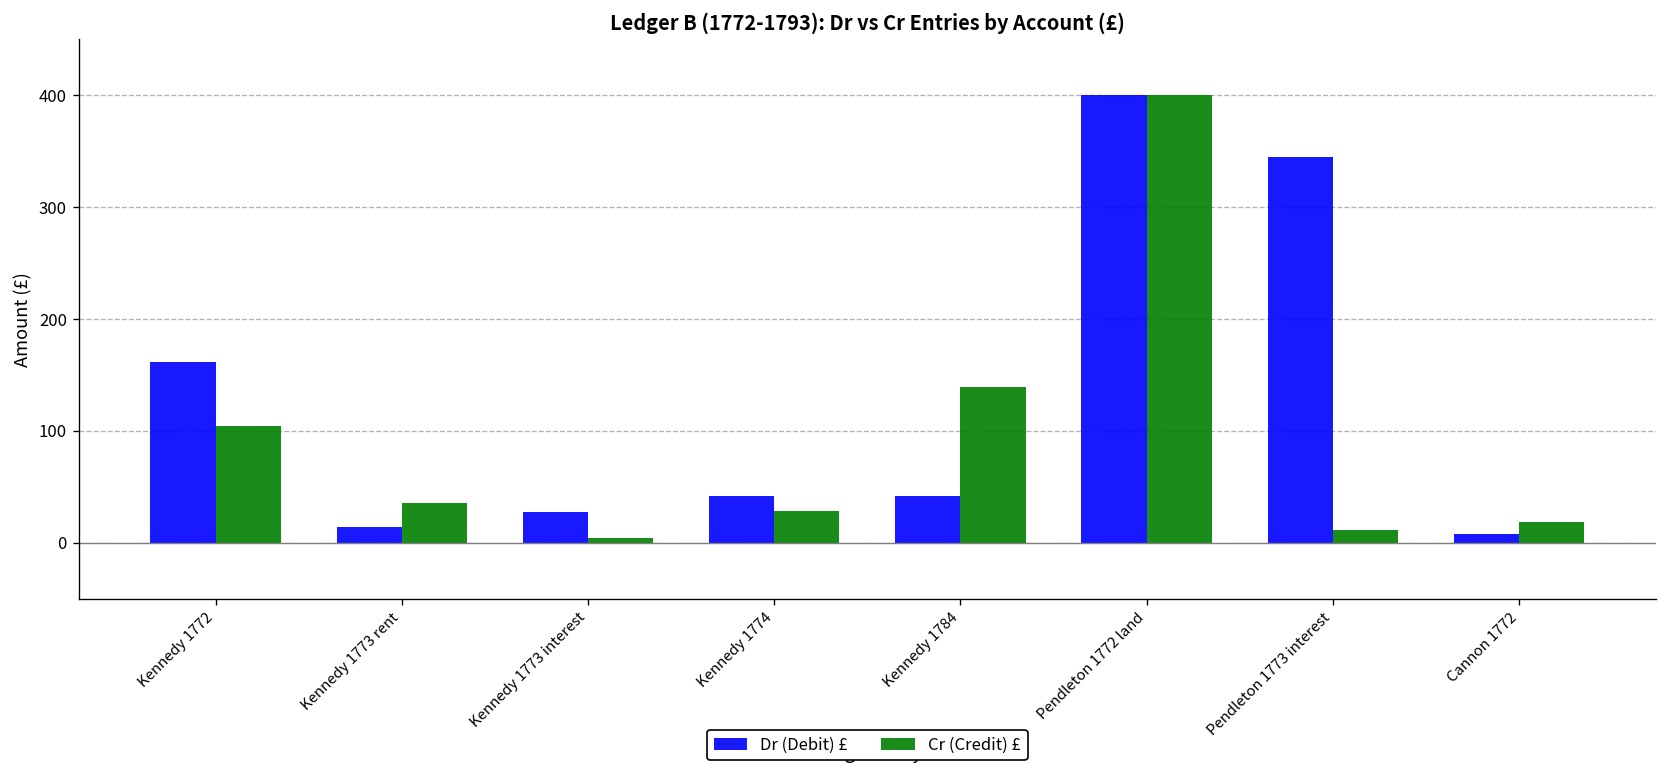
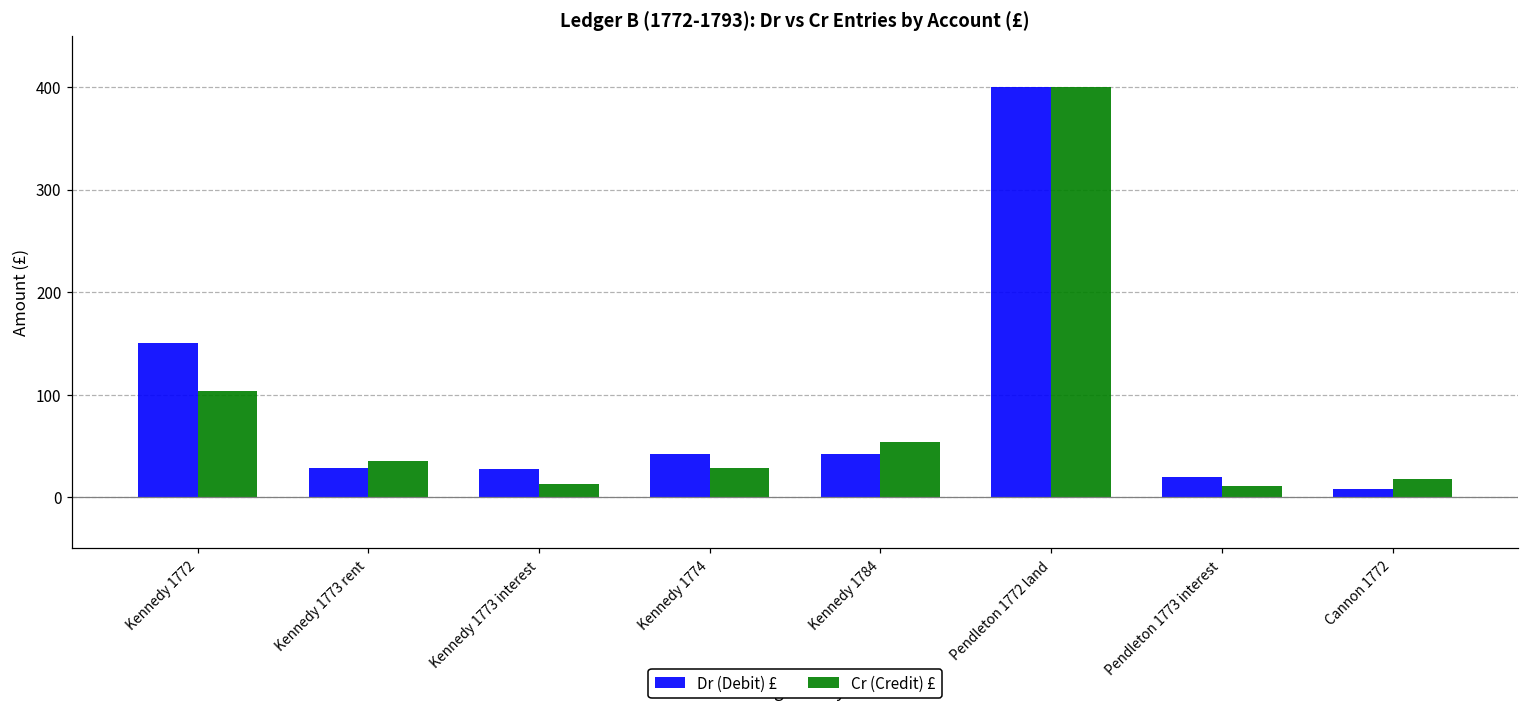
Dr (Debit) £, Kennedy 1772: 160 -> 150
Dr (Debit) £, Kennedy 1773 rent: 10 -> 30
Cr (Credit) £, Kennedy 1773 interest: 0 -> 10
Cr (Credit) £, Kennedy 1784: 140 -> 50
Dr (Debit) £, Pendleton 1773 interest: 350 -> 20
